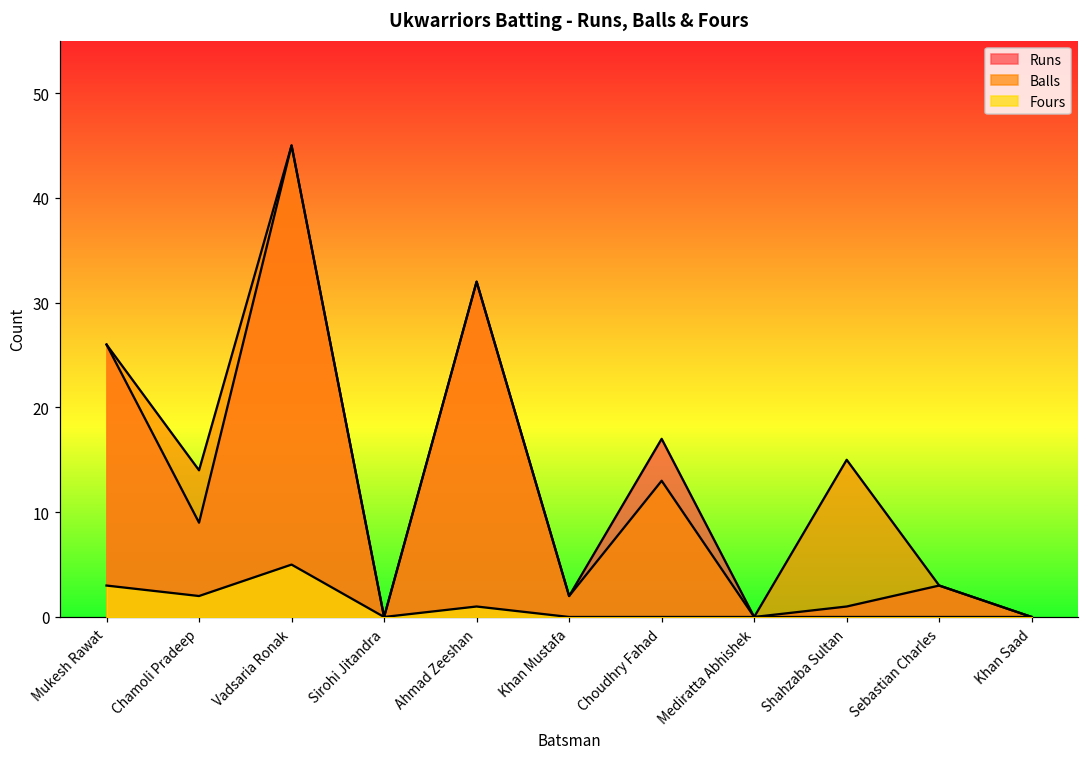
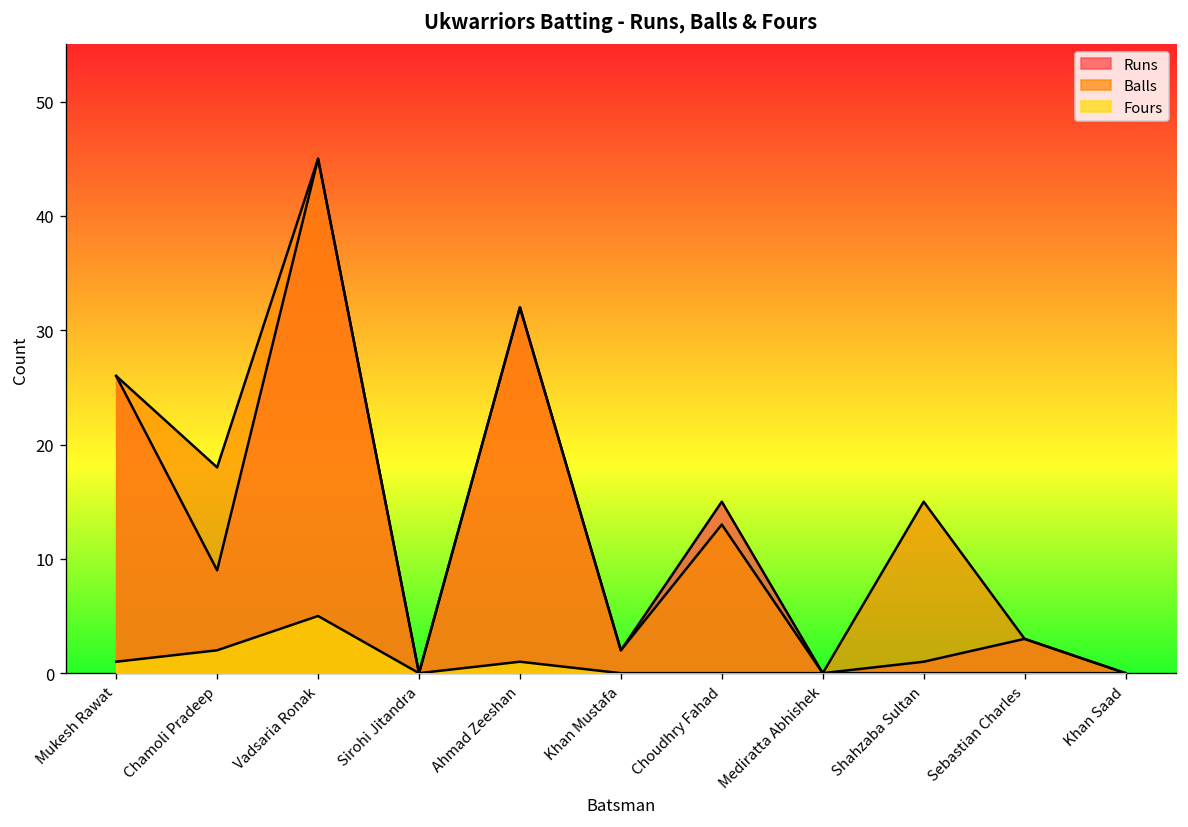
Fours, Mukesh Rawat: 3 -> 1
Balls, Chamoli Pradeep: 14 -> 18
Runs, Choudhry Fahad: 17 -> 15
